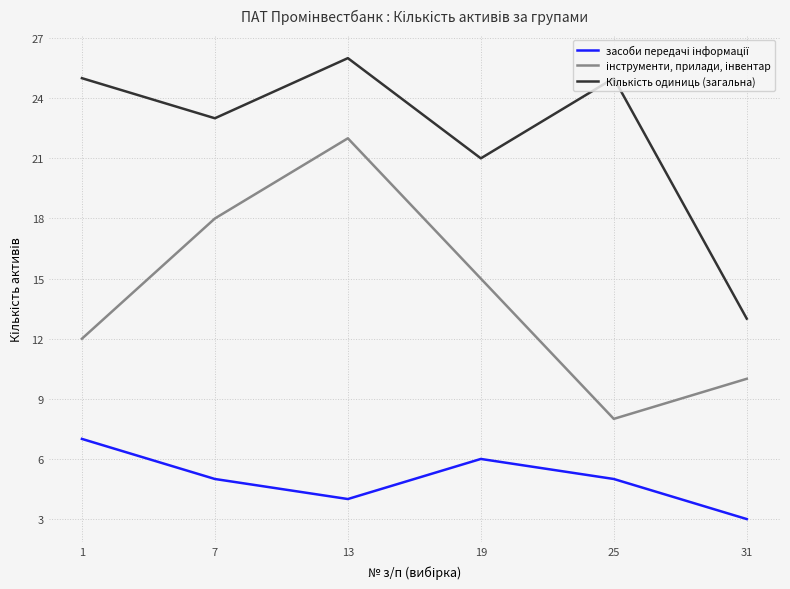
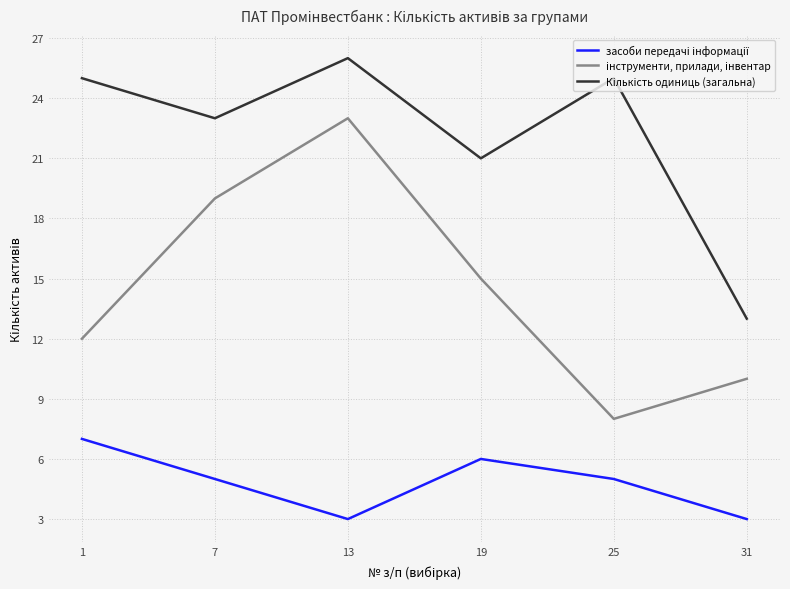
інструменти, прилади, інвентар, 7: 18 -> 19
засоби передачі інформації, 13: 4 -> 3
інструменти, прилади, інвентар, 13: 22 -> 23
